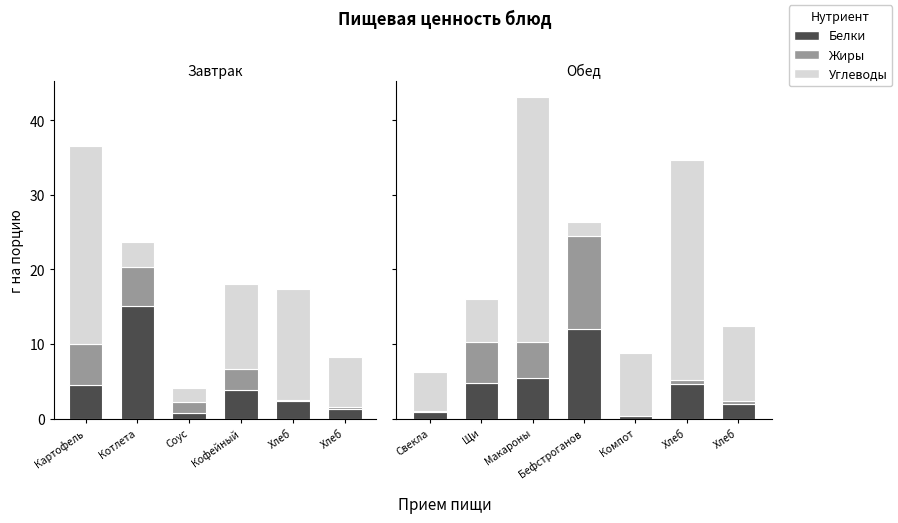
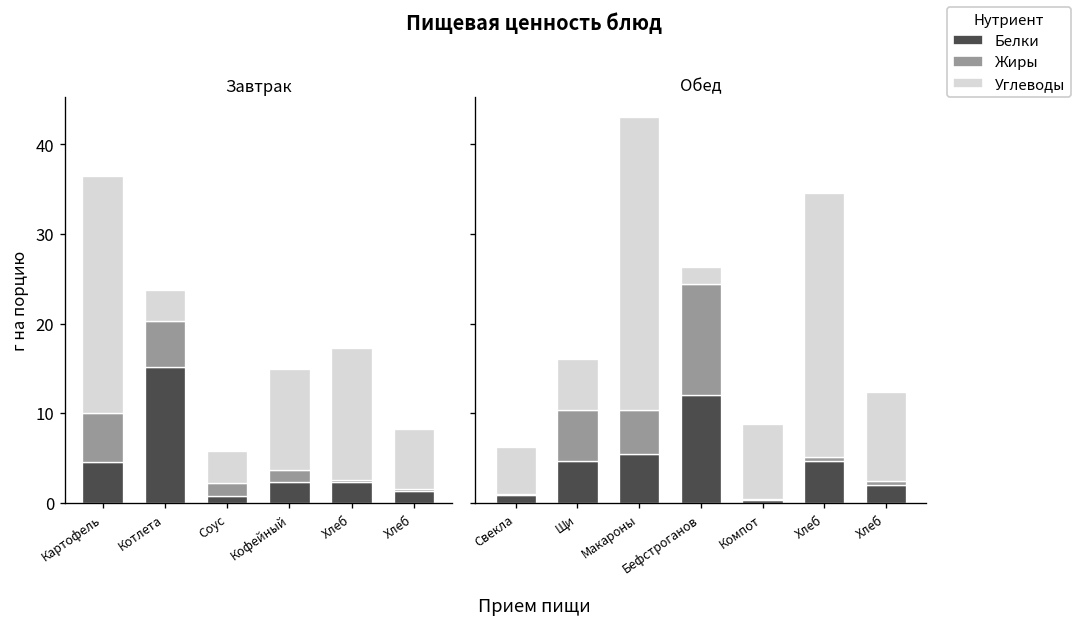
Завтрак, Углеводы, Соус: 2 -> 4
Завтрак, Белки, Кофейный: 4 -> 2
Завтрак, Жиры, Кофейный: 3 -> 1
